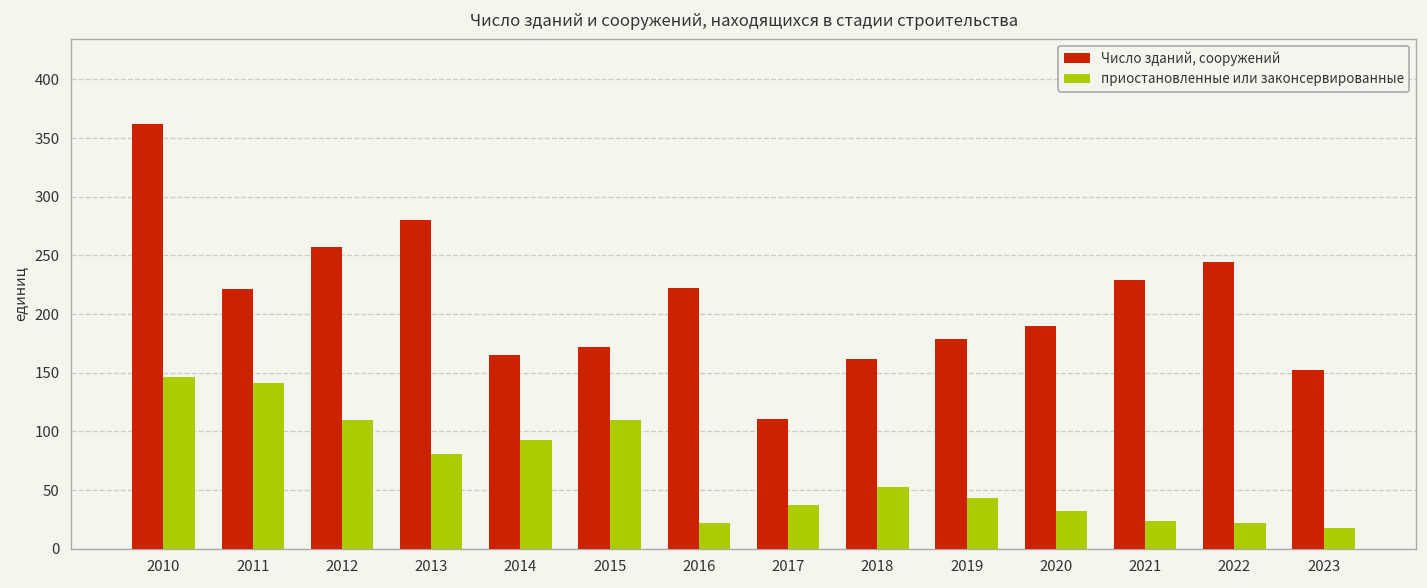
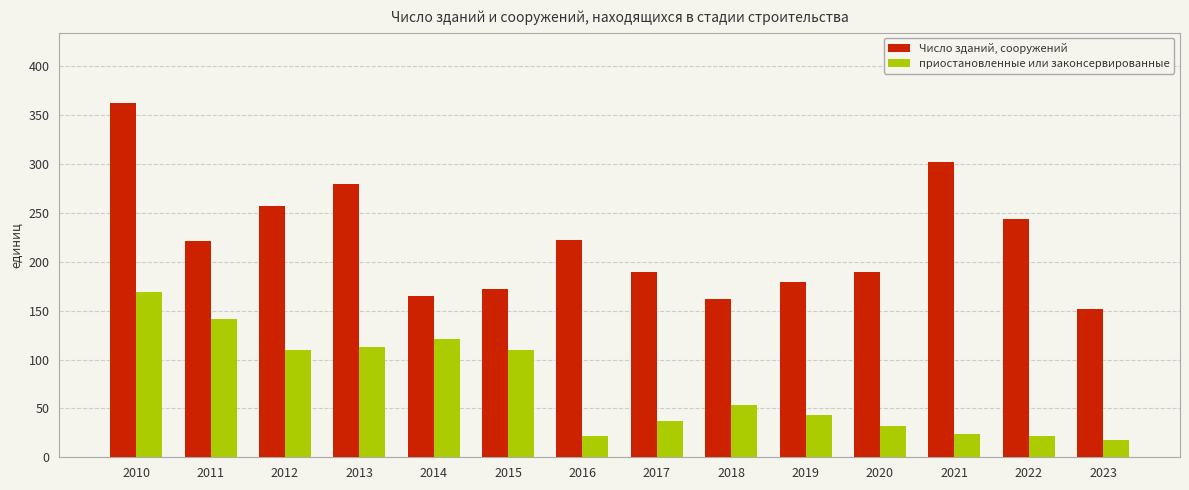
приостановленные или законсервированные, 2010: 150 -> 170
приостановленные или законсервированные, 2013: 80 -> 110
приостановленные или законсервированные, 2014: 90 -> 120
Число зданий, сооружений, 2017: 110 -> 190
Число зданий, сооружений, 2021: 230 -> 300
